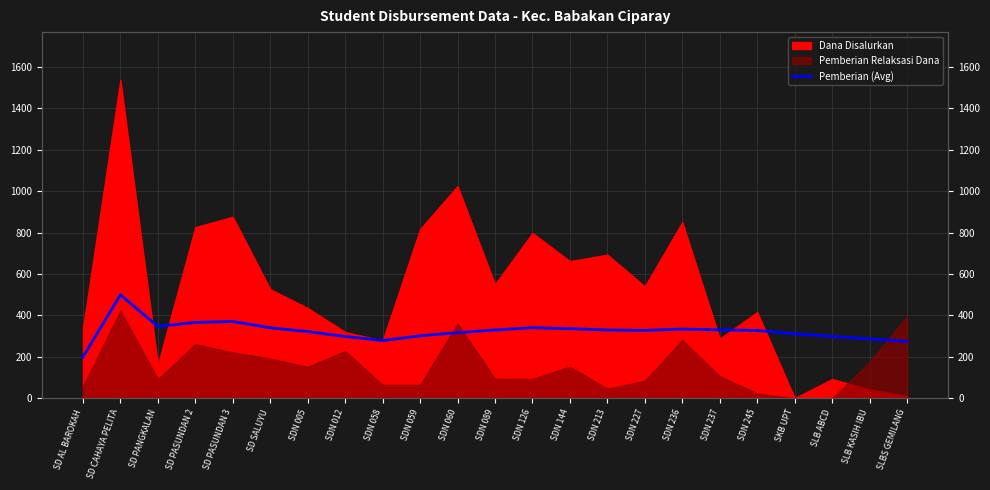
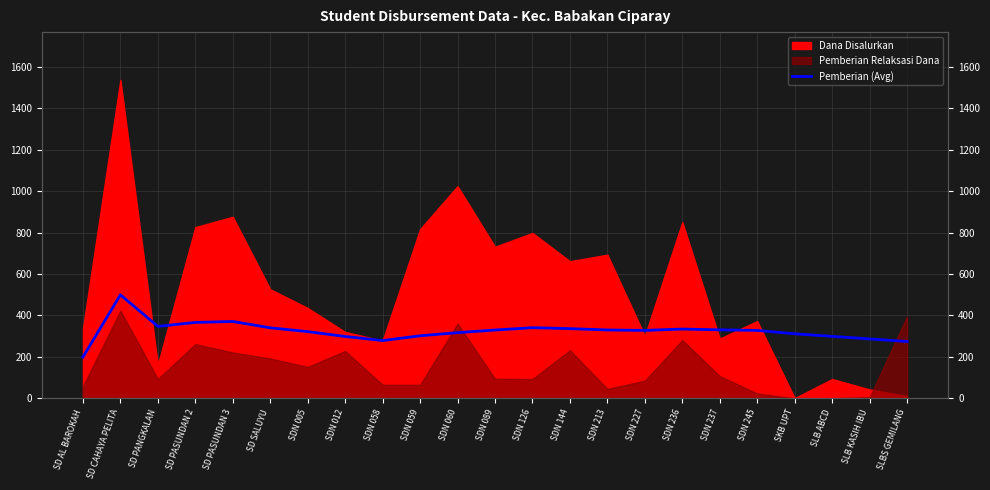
Dana Disalurkan, SDN 089: 550 -> 730
Pemberian Relaksasi Dana, SDN 144: 150 -> 230
Dana Disalurkan, SDN 227: 540 -> 300
Dana Disalurkan, SDN 245: 420 -> 370
Pemberian Relaksasi Dana, SLB KASIH IBU: 180 -> 10
